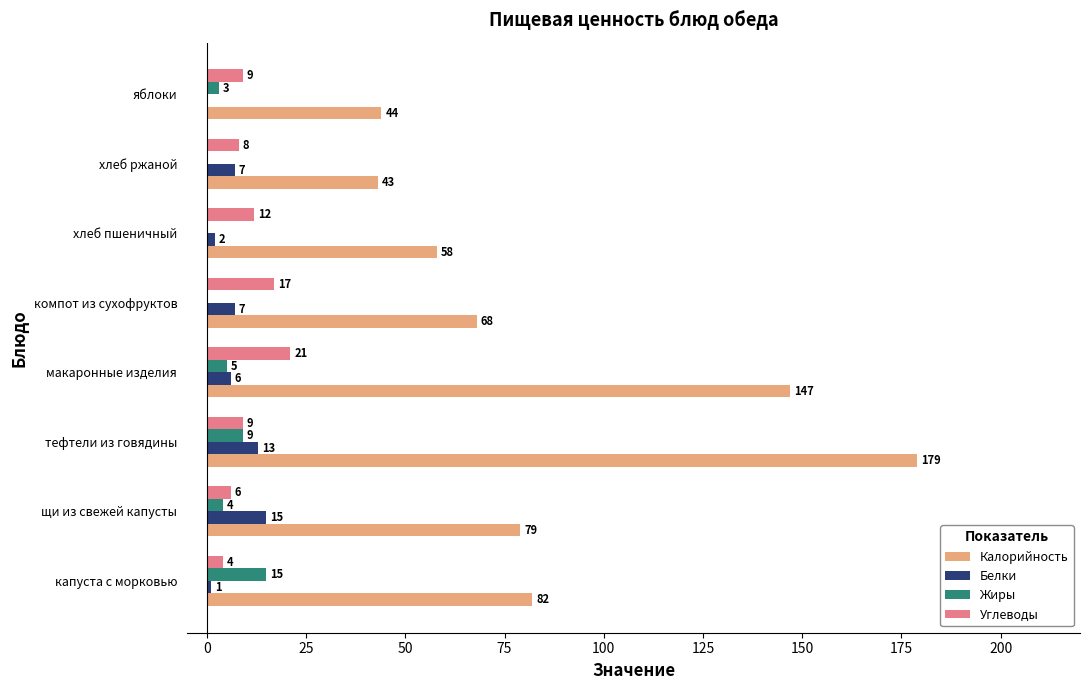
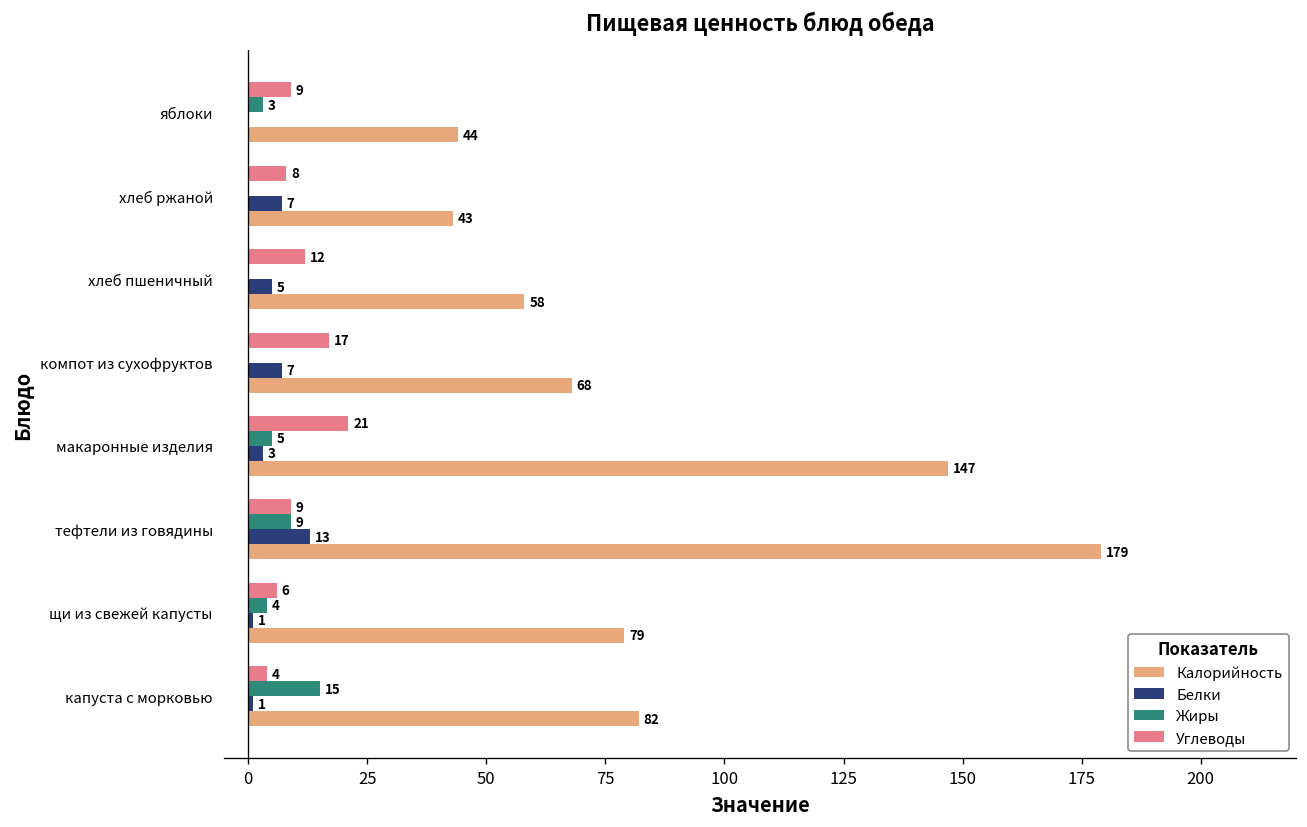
Белки, хлеб пшеничный: 2 -> 5
Белки, макаронные изделия: 6 -> 3
Белки, щи из свежей капусты: 15 -> 1
